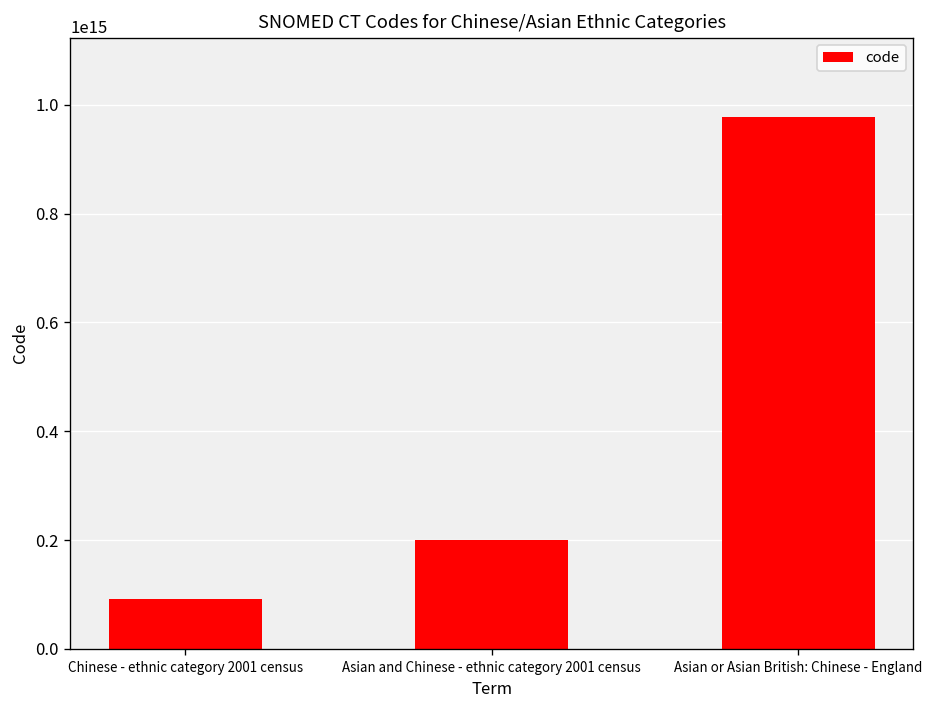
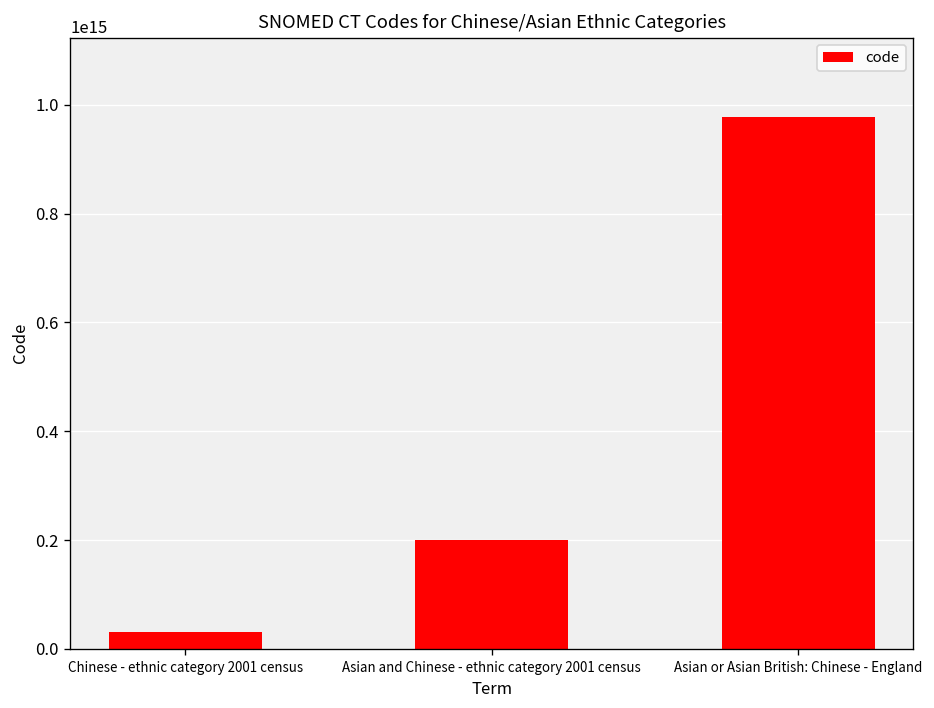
Chinese - ethnic category 2001 census: 90000000000000 -> 30000000000000
